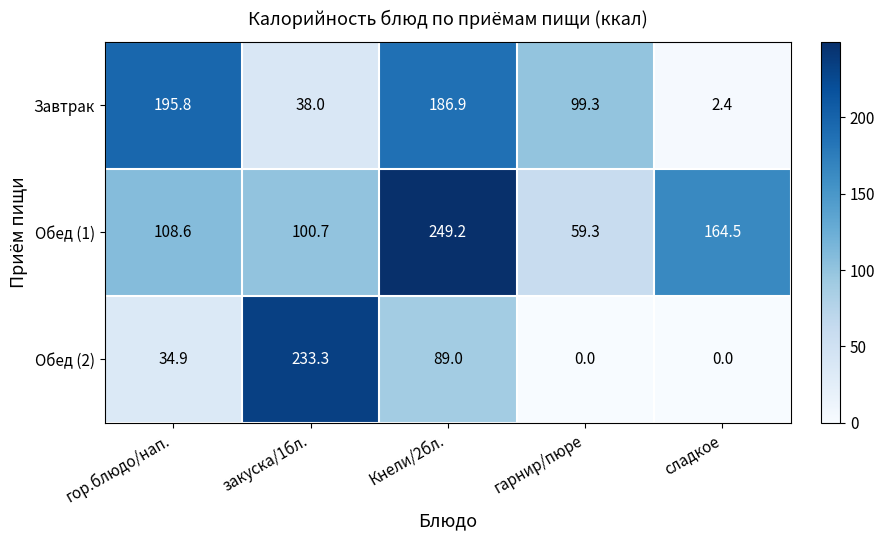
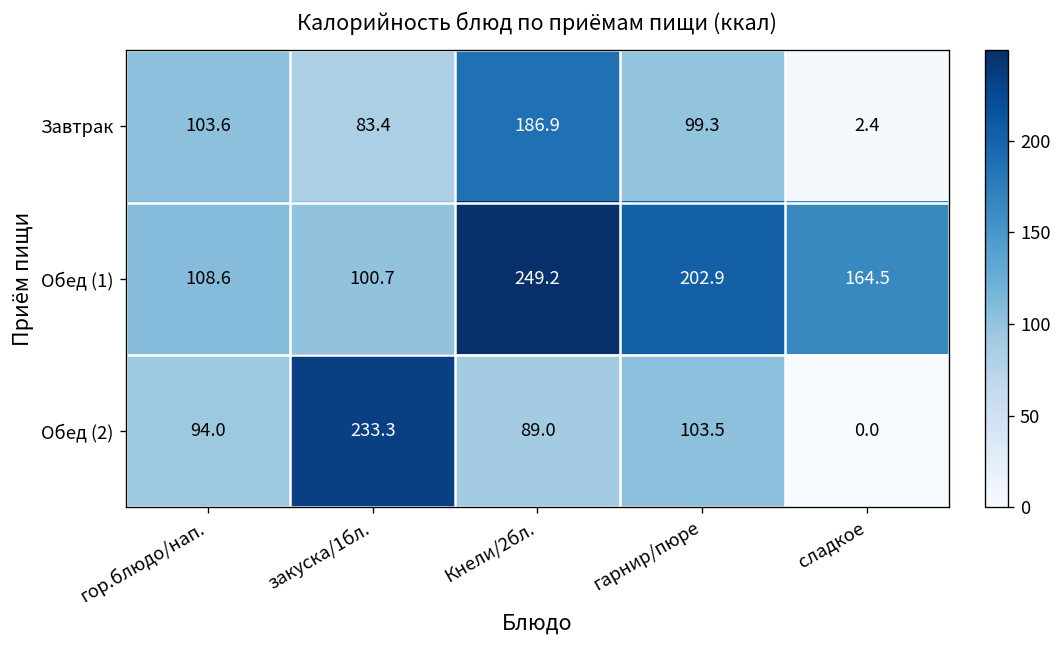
Завтрак, гор.блюдо/нап.: 195.8 -> 103.6
Завтрак, закуска/1бл.: 38.0 -> 83.4
Обед (1), гарнир/пюре: 59.3 -> 202.9
Обед (2), гор.блюдо/нап.: 34.9 -> 94.0
Обед (2), гарнир/пюре: 0.0 -> 103.5
